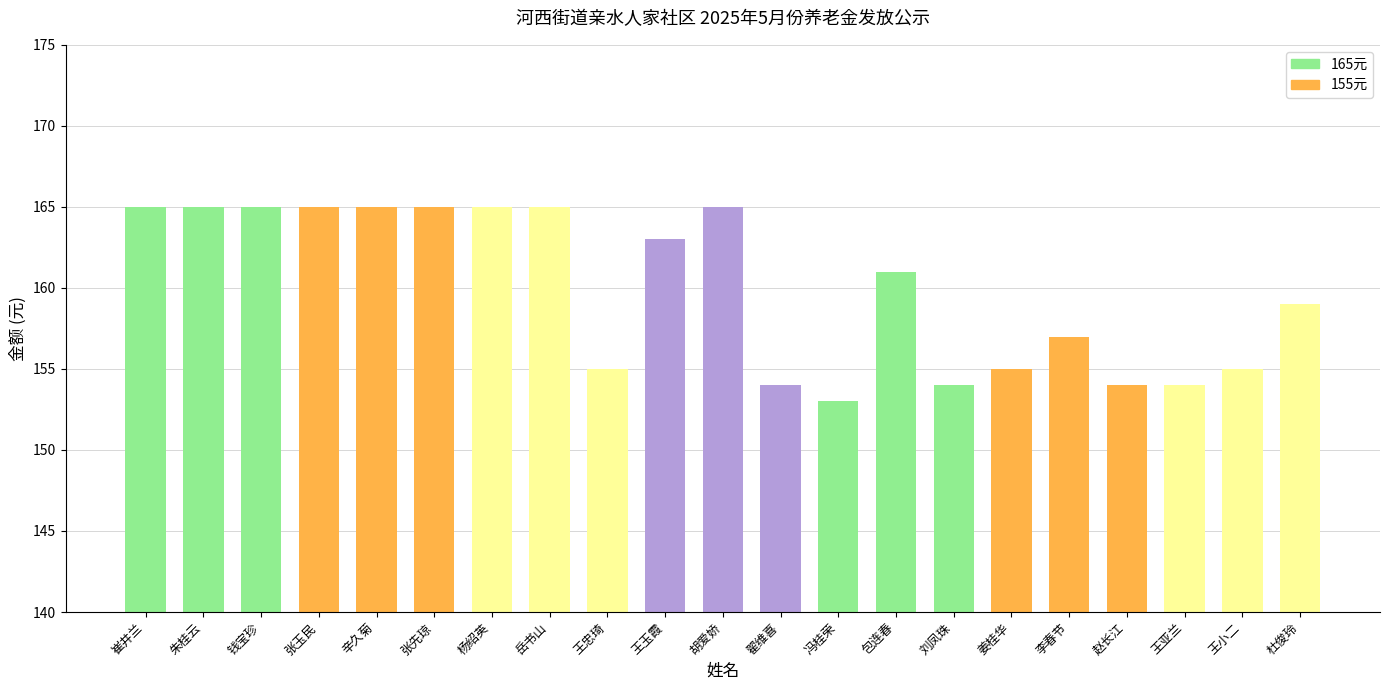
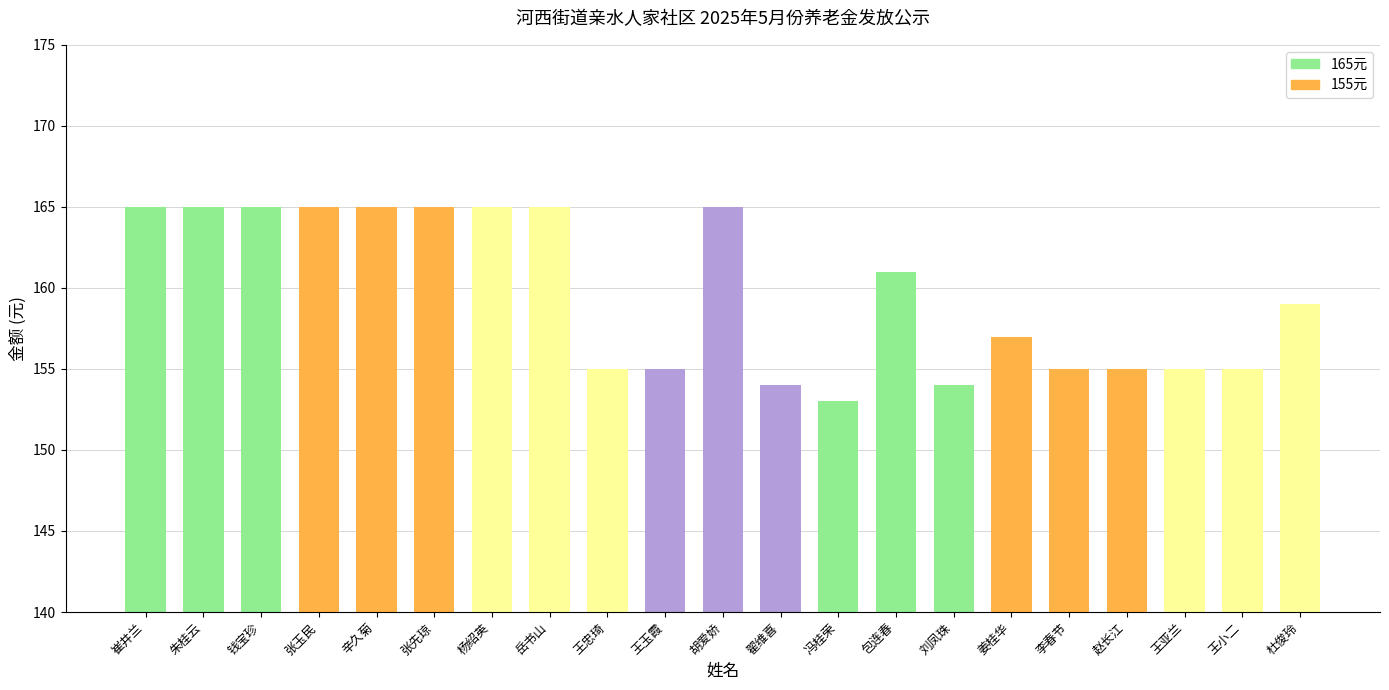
王玉霞: 163 -> 155
姜桂华: 155 -> 157
李春节: 157 -> 155
赵长江: 154 -> 155
王亚兰: 154 -> 155
